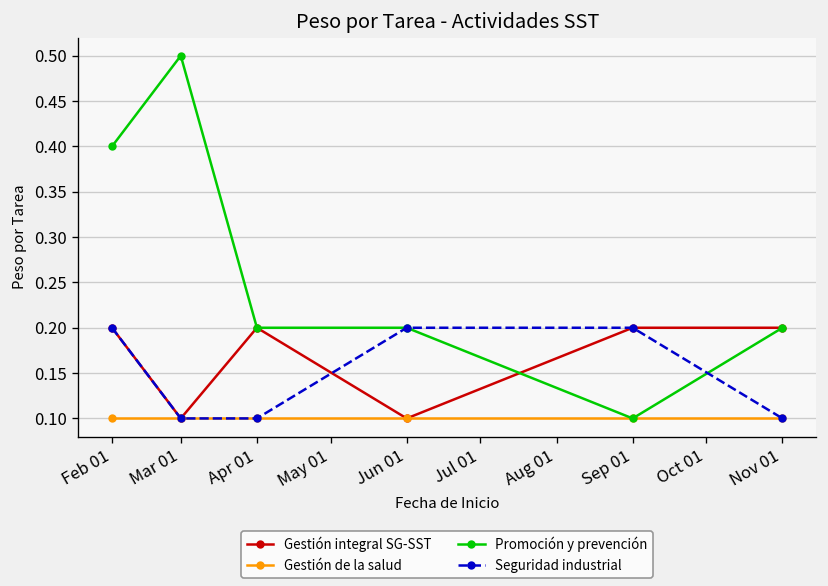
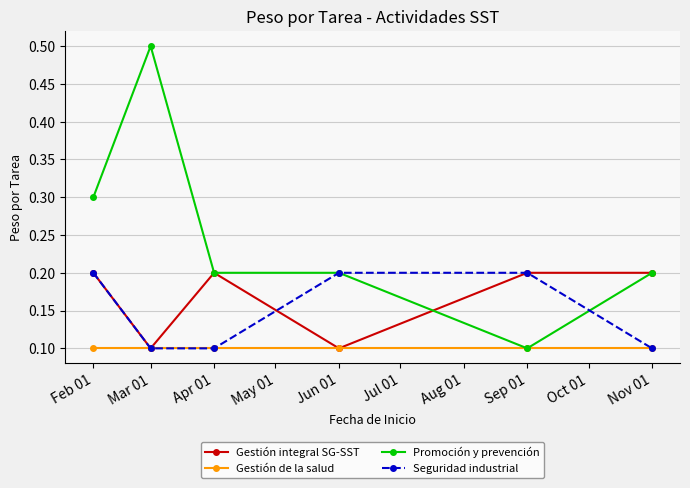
Promoción y prevención, Feb 01: 0.4 -> 0.3
